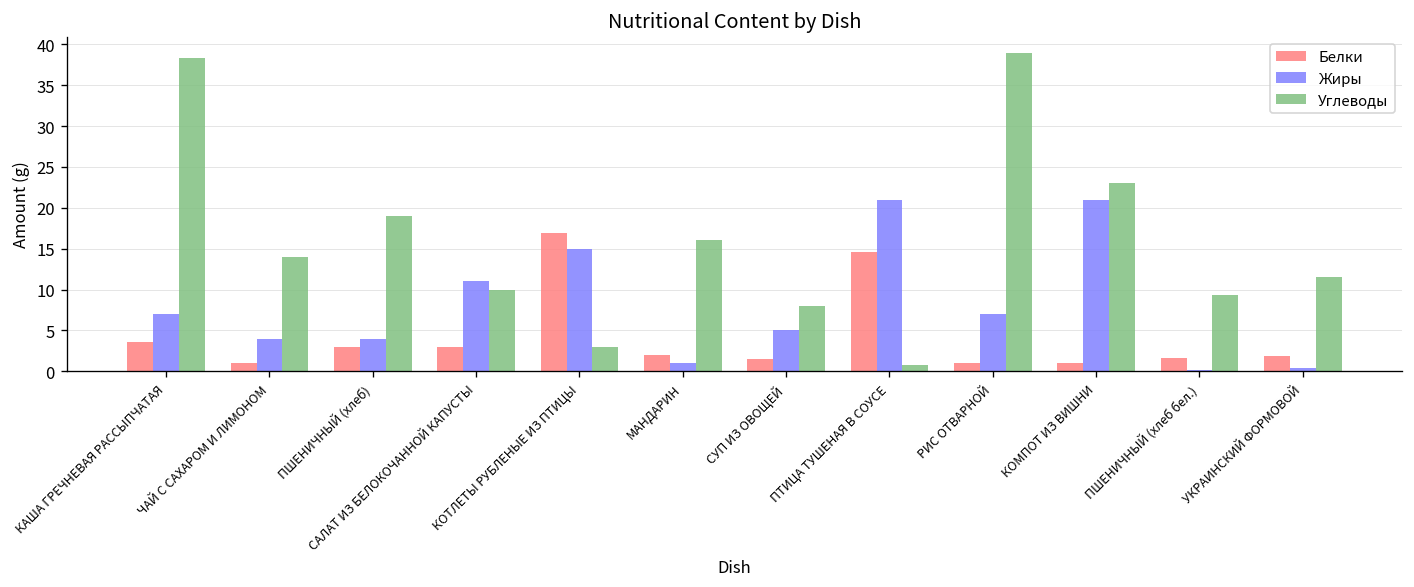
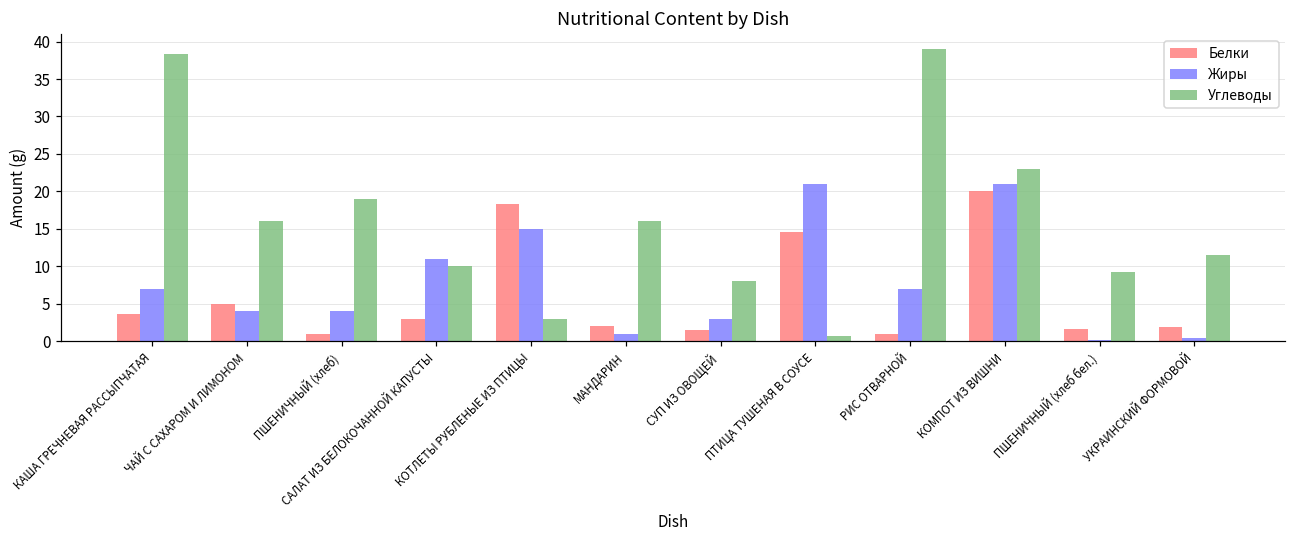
Белки, ЧАЙ С САХАРОМ И ЛИМОНОМ: 1 -> 5
Углеводы, ЧАЙ С САХАРОМ И ЛИМОНОМ: 14 -> 16
Белки, ПШЕНИЧНЫЙ (хлеб): 3 -> 1
Белки, КОТЛЕТЫ РУБЛЕНЫЕ ИЗ ПТИЦЫ: 17 -> 18
Жиры, СУП ИЗ ОВОЩЕЙ: 5 -> 3
Белки, КОМПОТ ИЗ ВИШНИ: 1 -> 20
